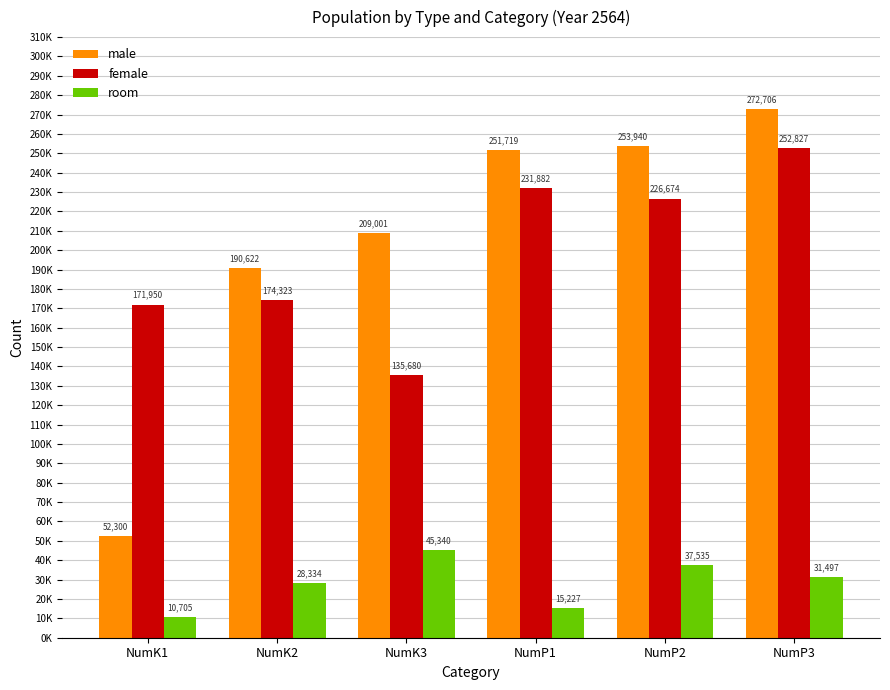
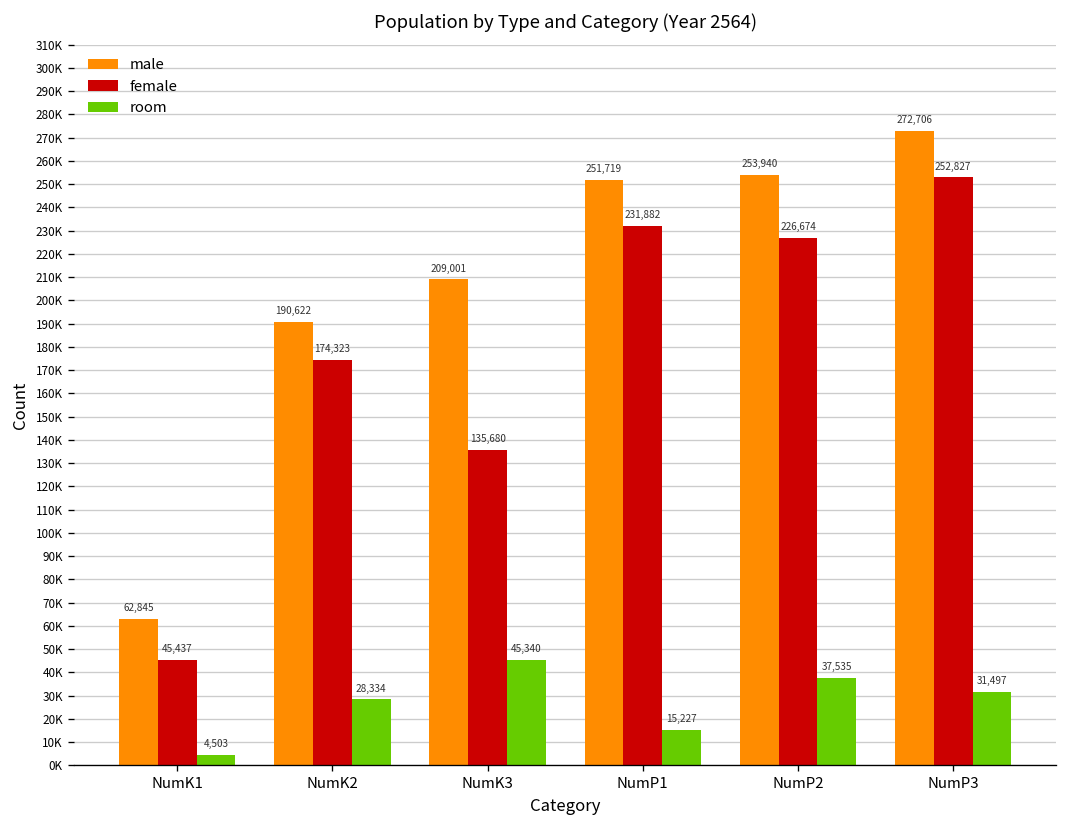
male, NumK1: 52,300 -> 62,845
female, NumK1: 171,950 -> 45,437
room, NumK1: 10,705 -> 4,503
